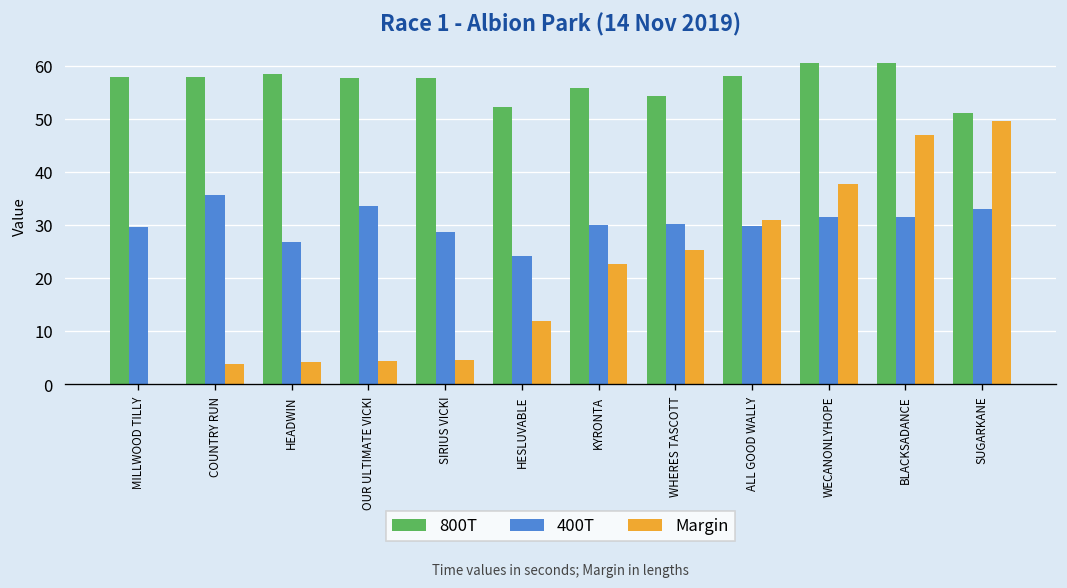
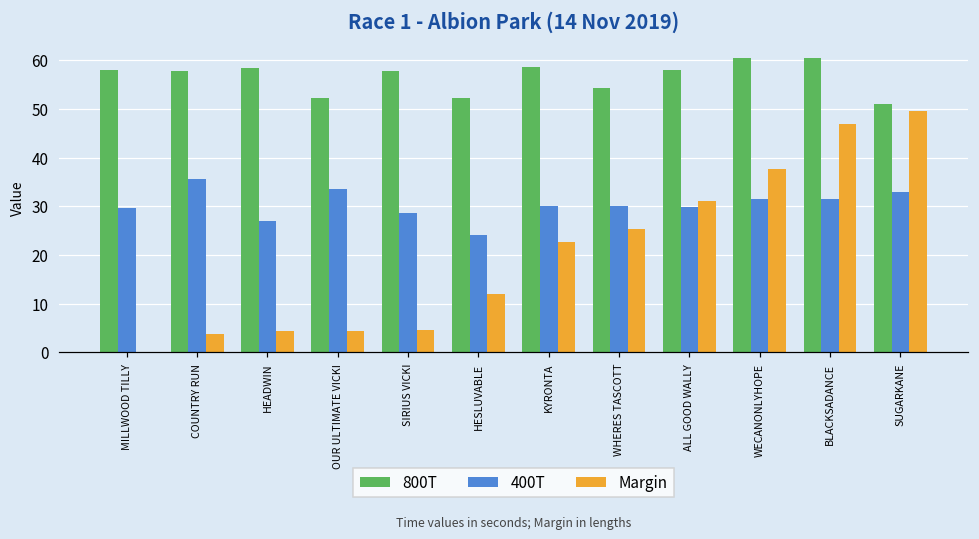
800T, OUR ULTIMATE VICKI: 58 -> 52
800T, KYRONTA: 56 -> 59
